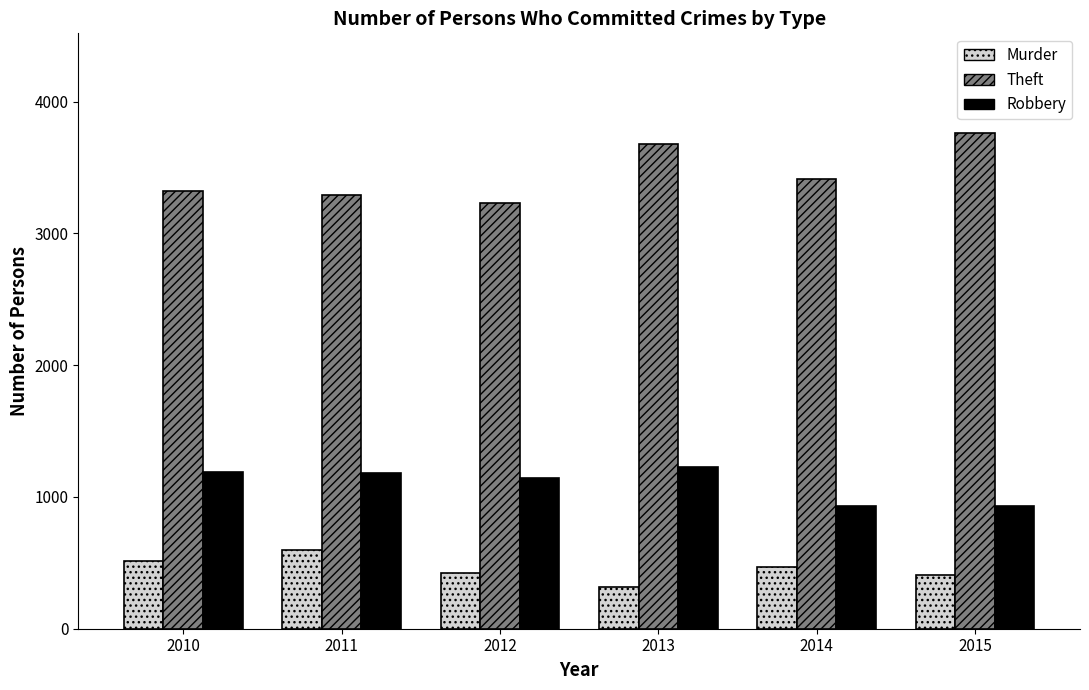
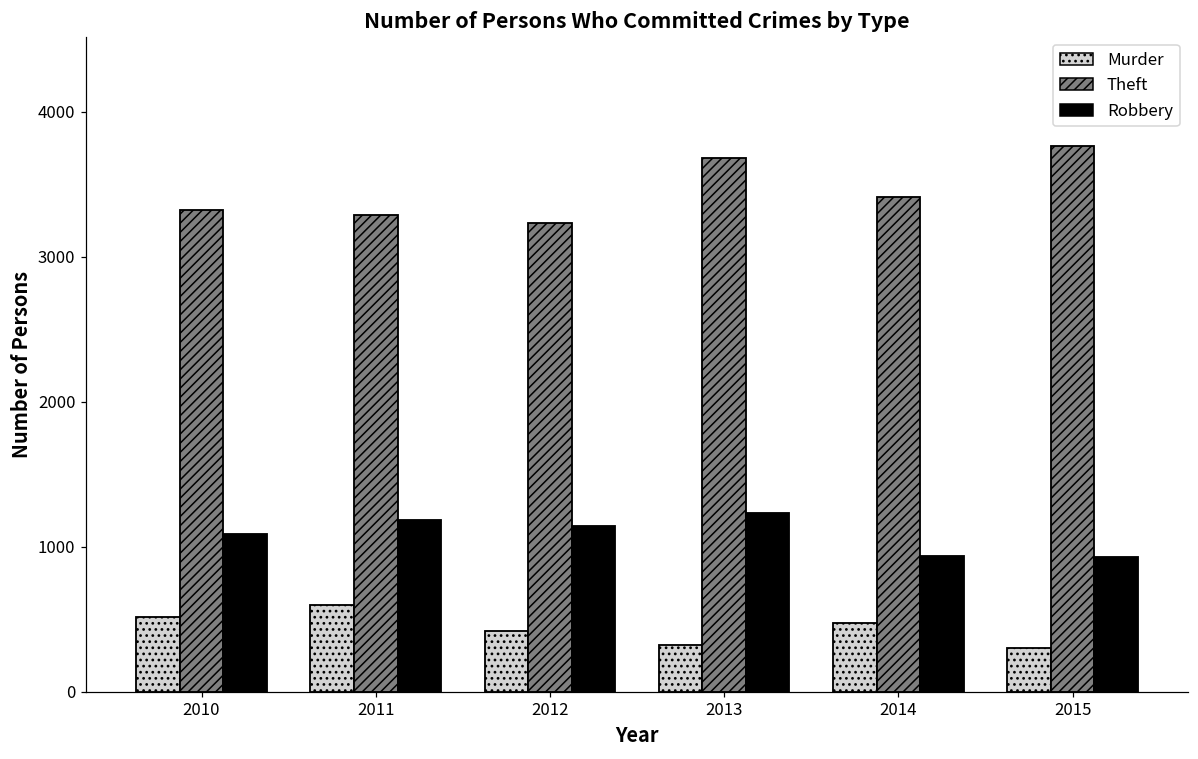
Robbery, 2010: 1190 -> 1090
Murder, 2015: 410 -> 300
